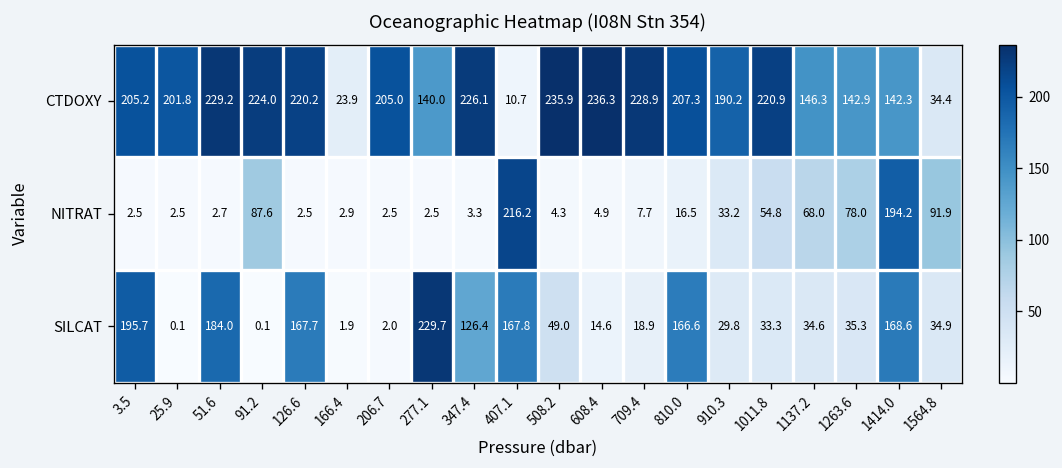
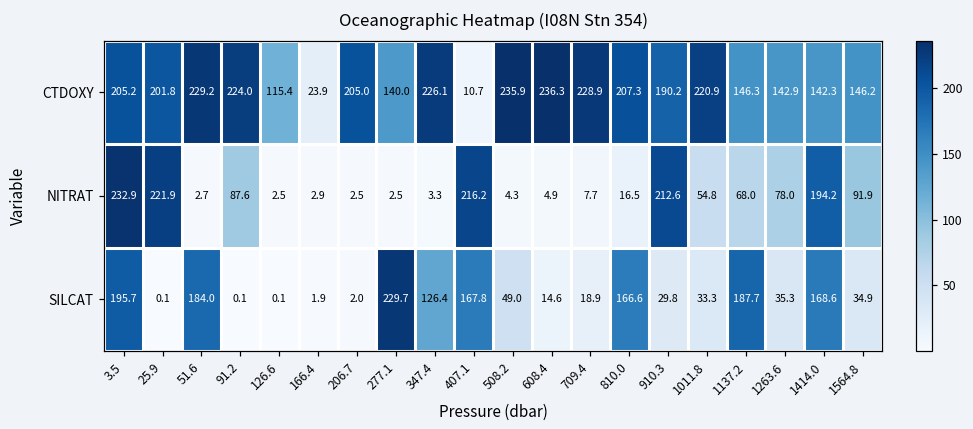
CTDOXY, 126.6: 220.2 -> 115.4
CTDOXY, 1564.8: 34.4 -> 146.2
NITRAT, 3.5: 2.5 -> 232.9
NITRAT, 25.9: 2.5 -> 221.9
NITRAT, 910.3: 33.2 -> 212.6
SILCAT, 126.6: 167.7 -> 0.1
SILCAT, 1137.2: 34.6 -> 187.7
